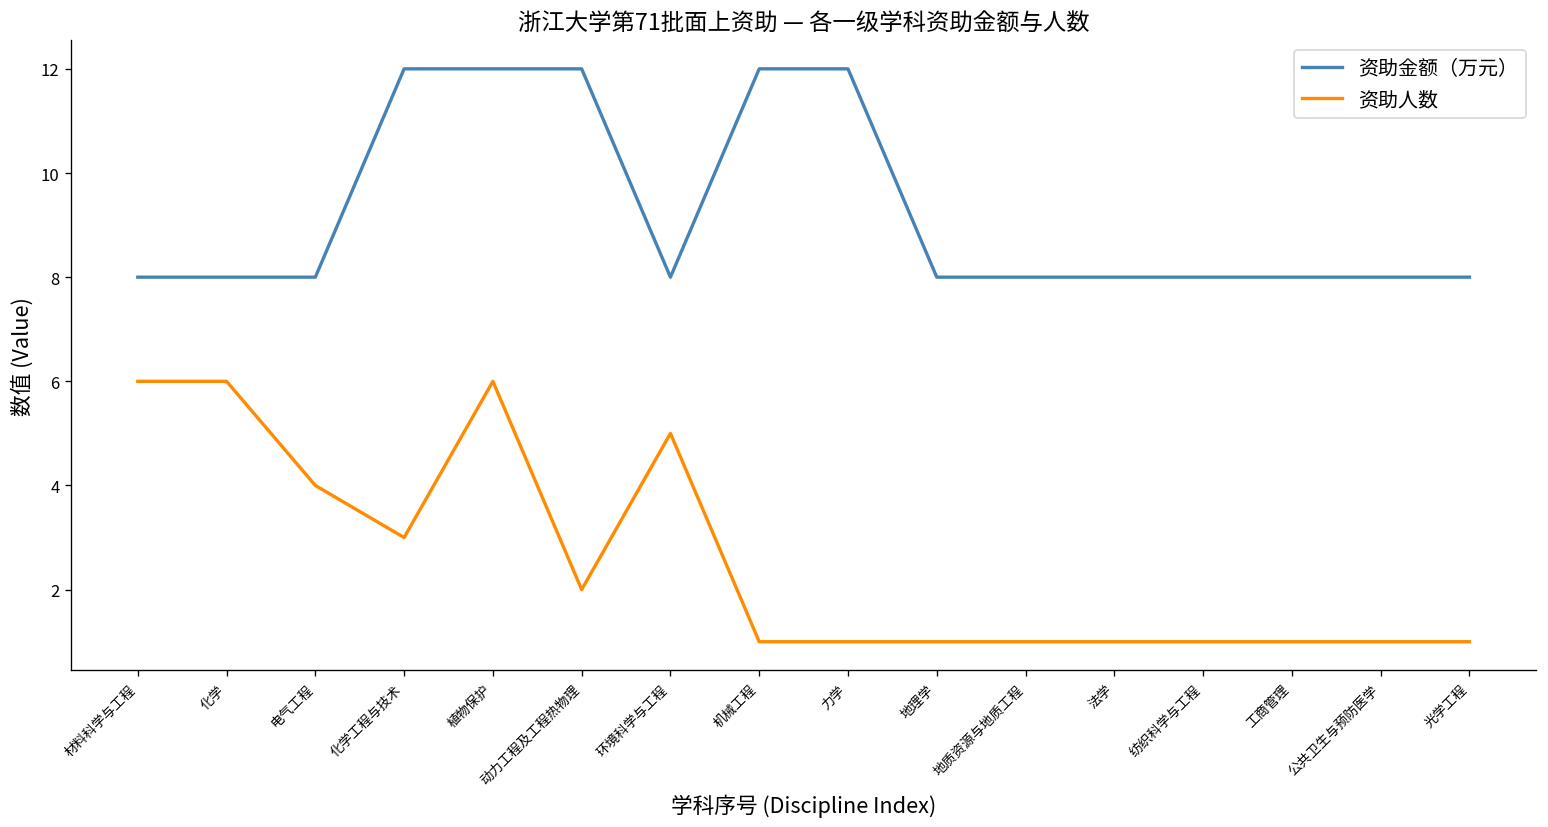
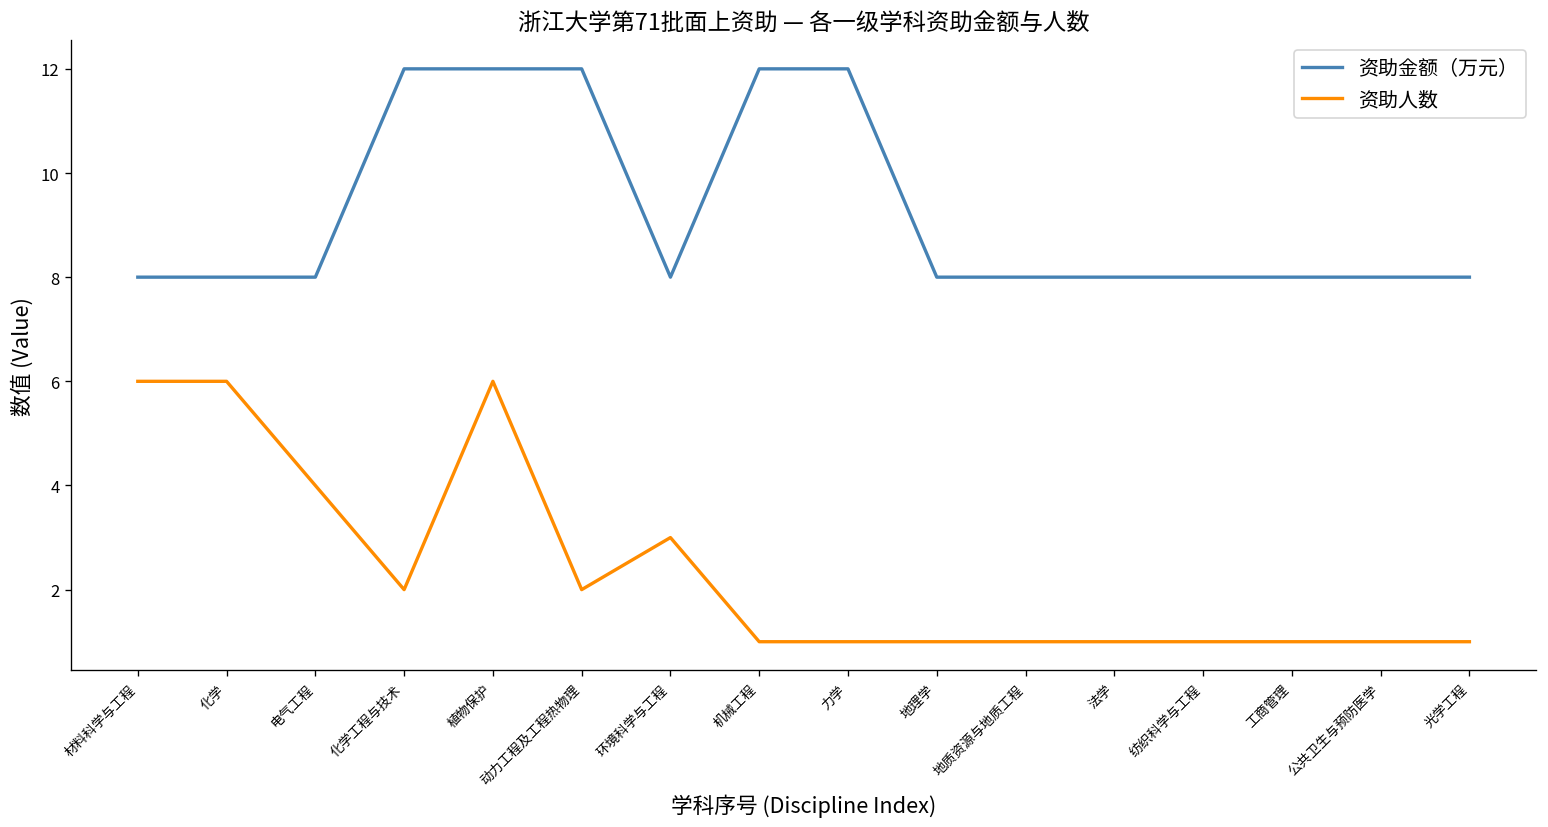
资助人数, 化学工程与技术: 3 -> 2
资助人数, 环境科学与工程: 5 -> 3
